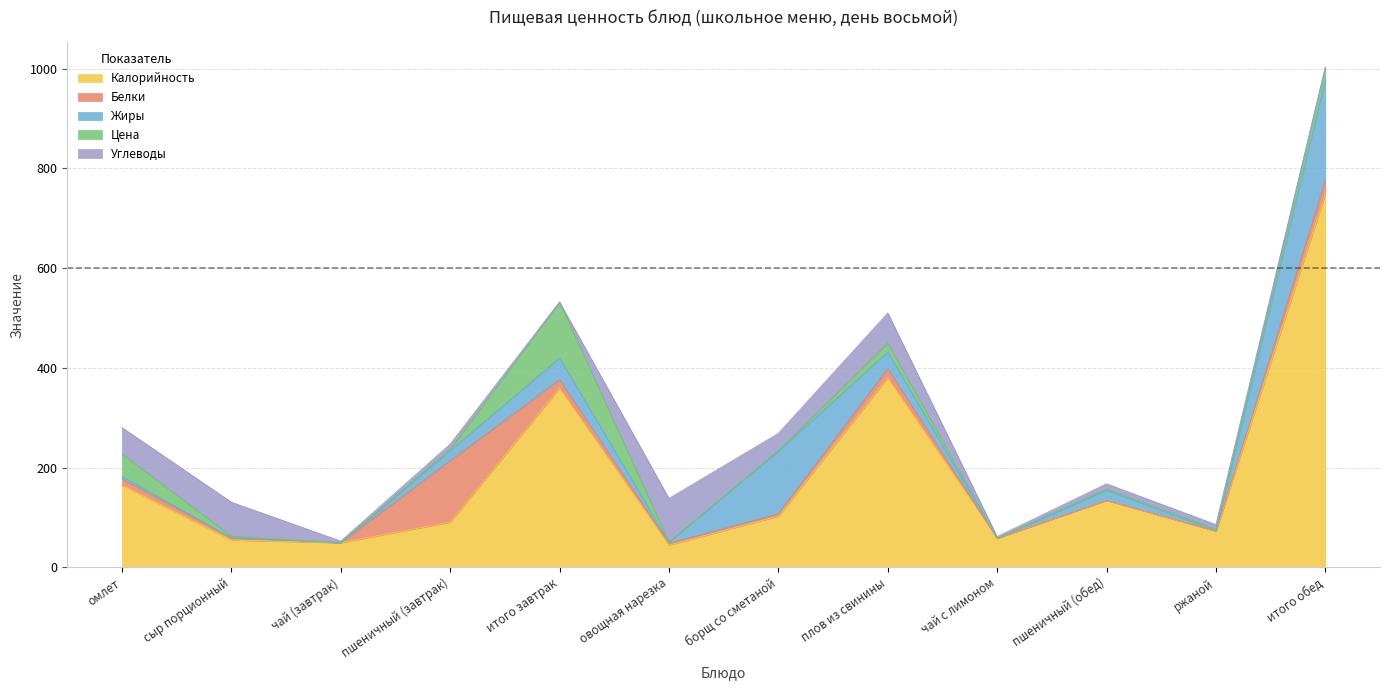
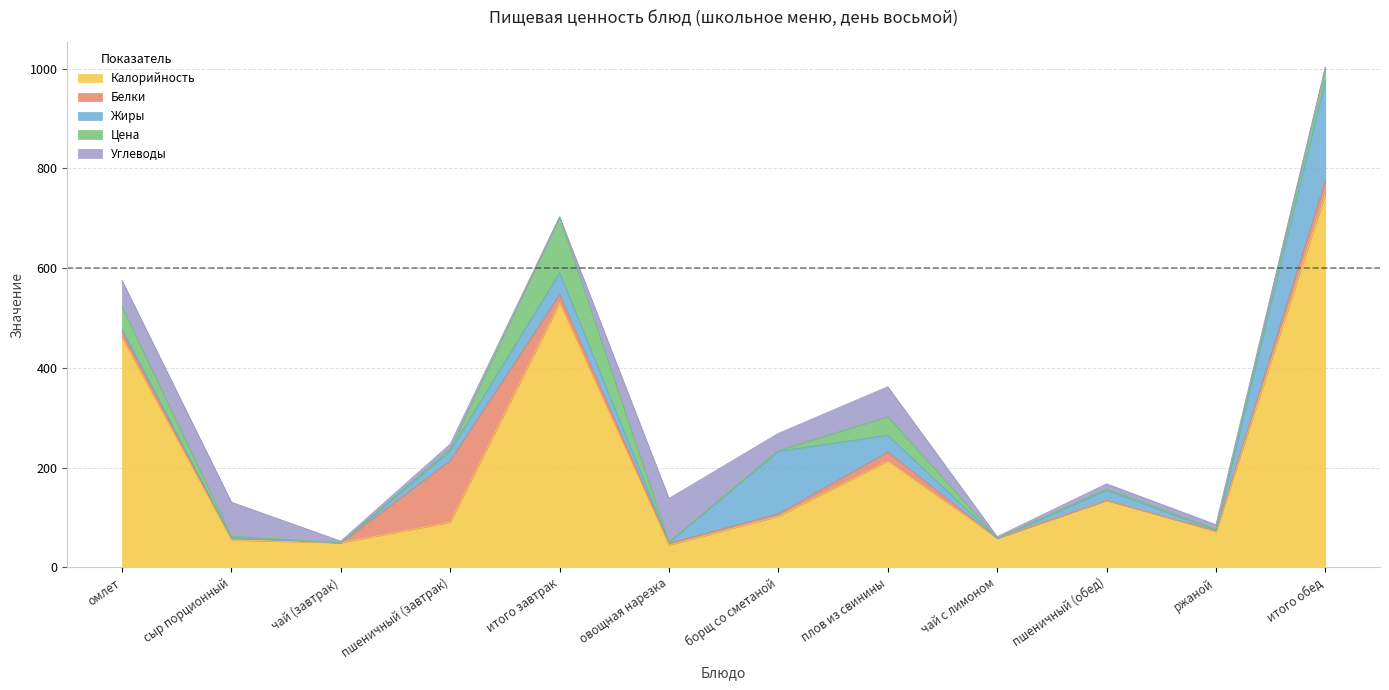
Калорийность, омлет: 170 -> 460
Калорийность, итого завтрак: 360 -> 530
Калорийность, плов из свинины: 380 -> 210
Цена, плов из свинины: 20 -> 40
